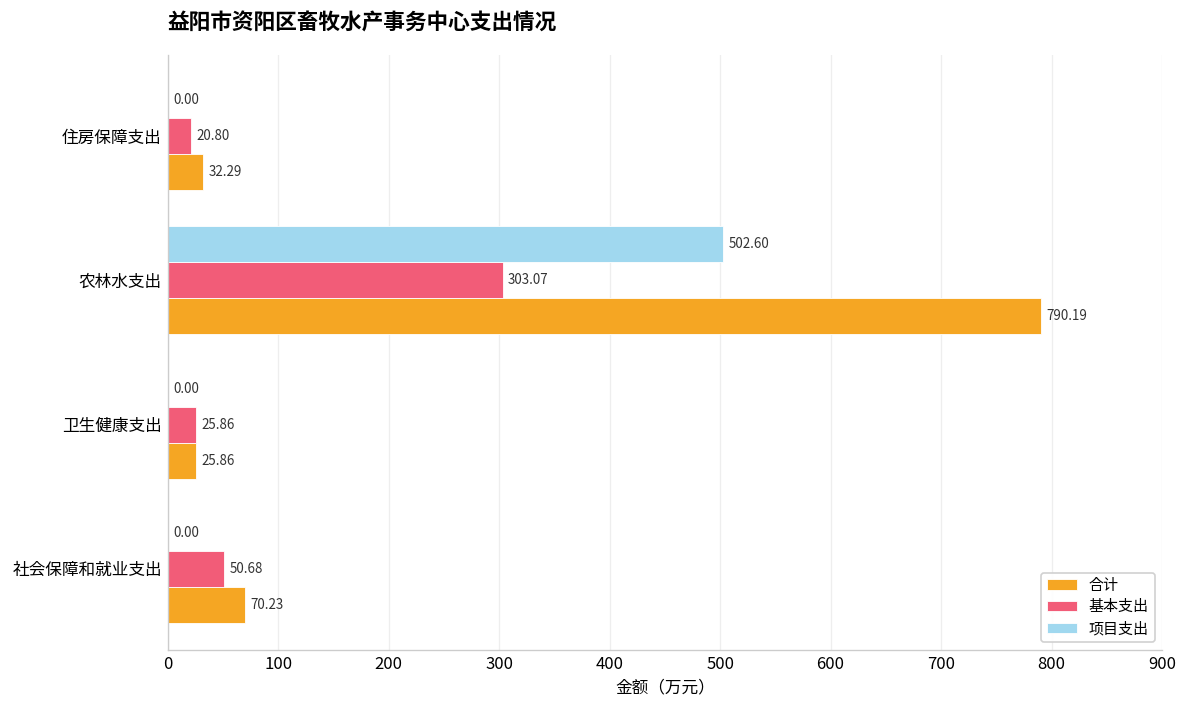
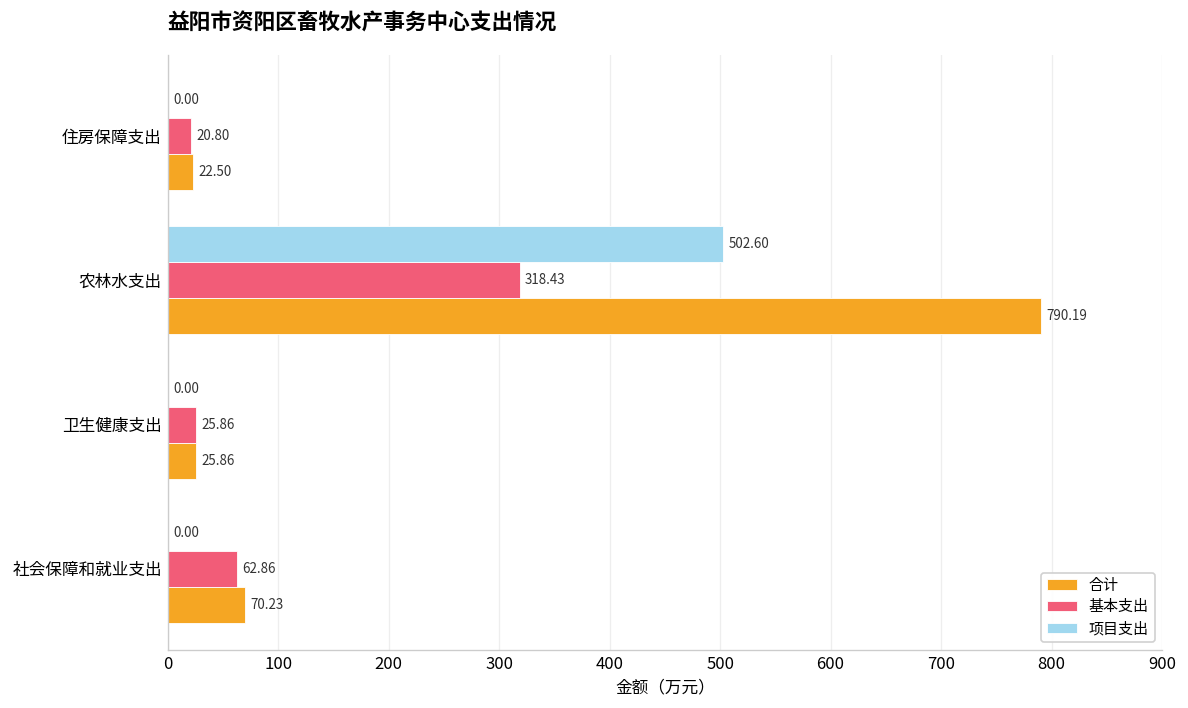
合计, 住房保障支出: 32.29 -> 22.50
基本支出, 农林水支出: 303.07 -> 318.43
基本支出, 社会保障和就业支出: 50.68 -> 62.86
